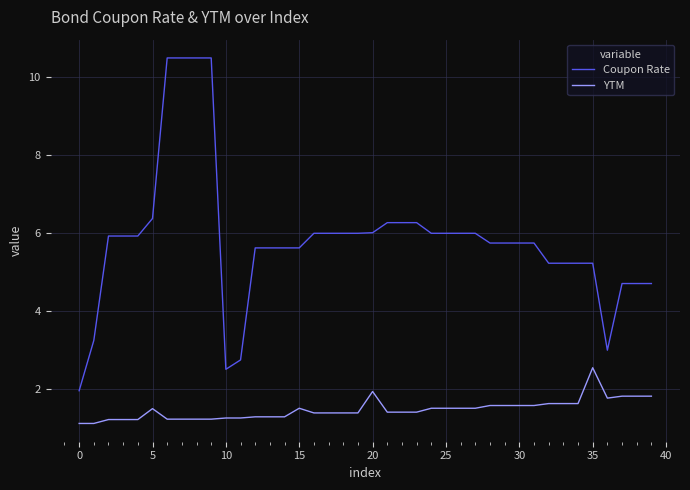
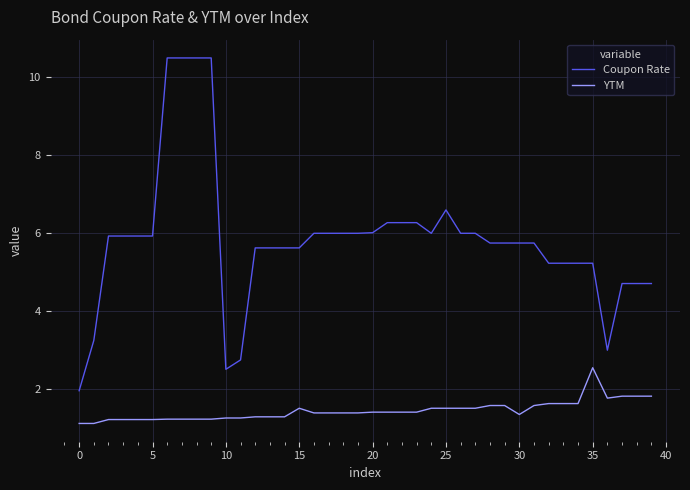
Coupon Rate, 5: 6.4 -> 5.9
YTM, 5: 1.5 -> 1.2
YTM, 20: 1.9 -> 1.4
Coupon Rate, 25: 6.0 -> 6.6
YTM, 30: 1.6 -> 1.4
